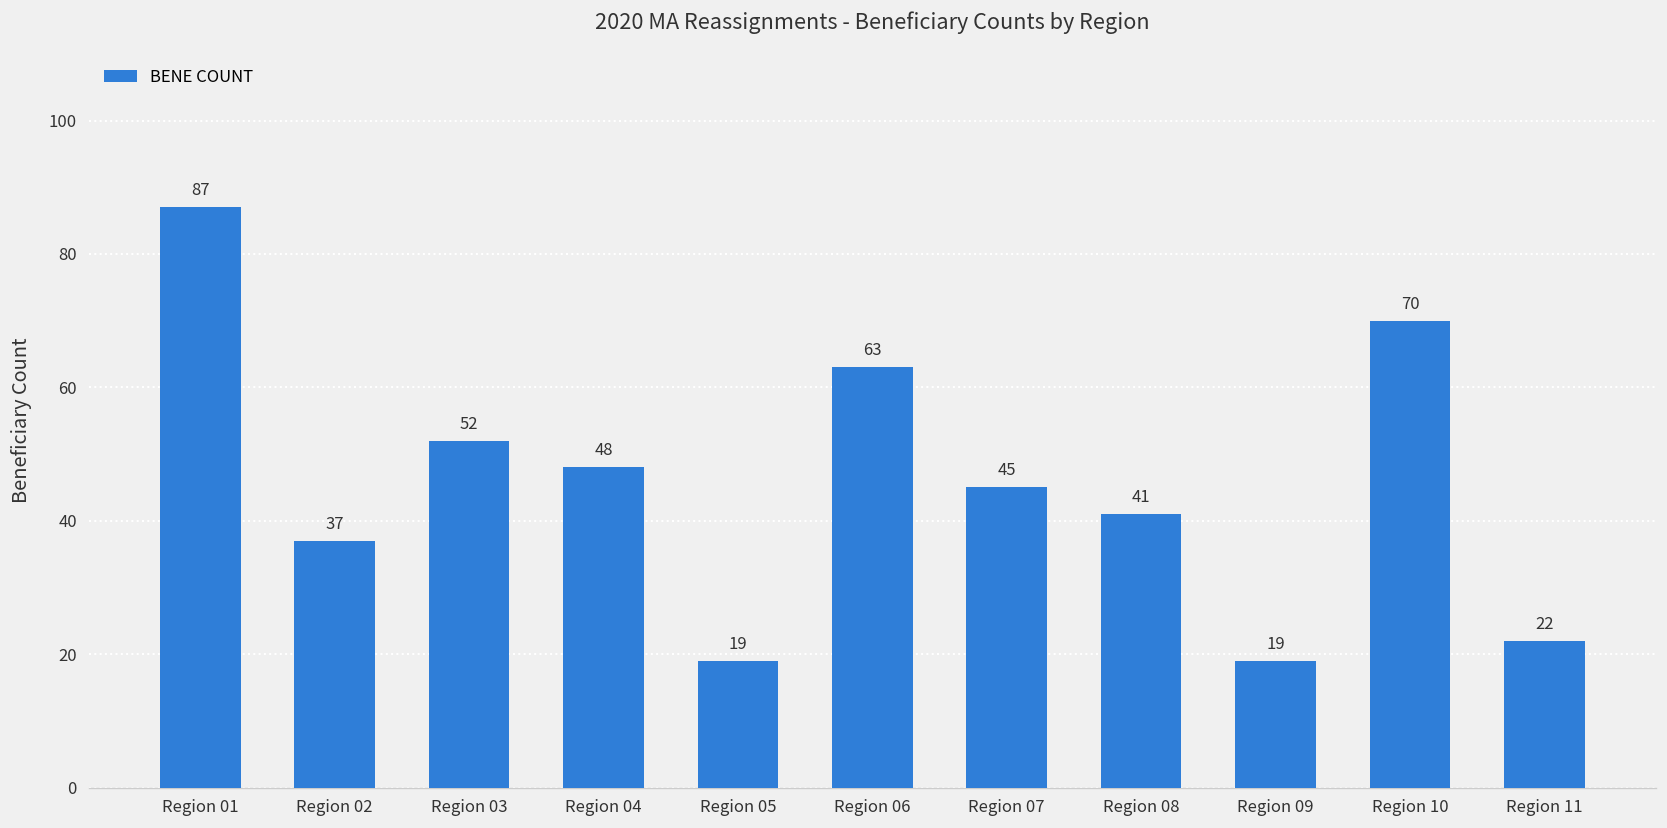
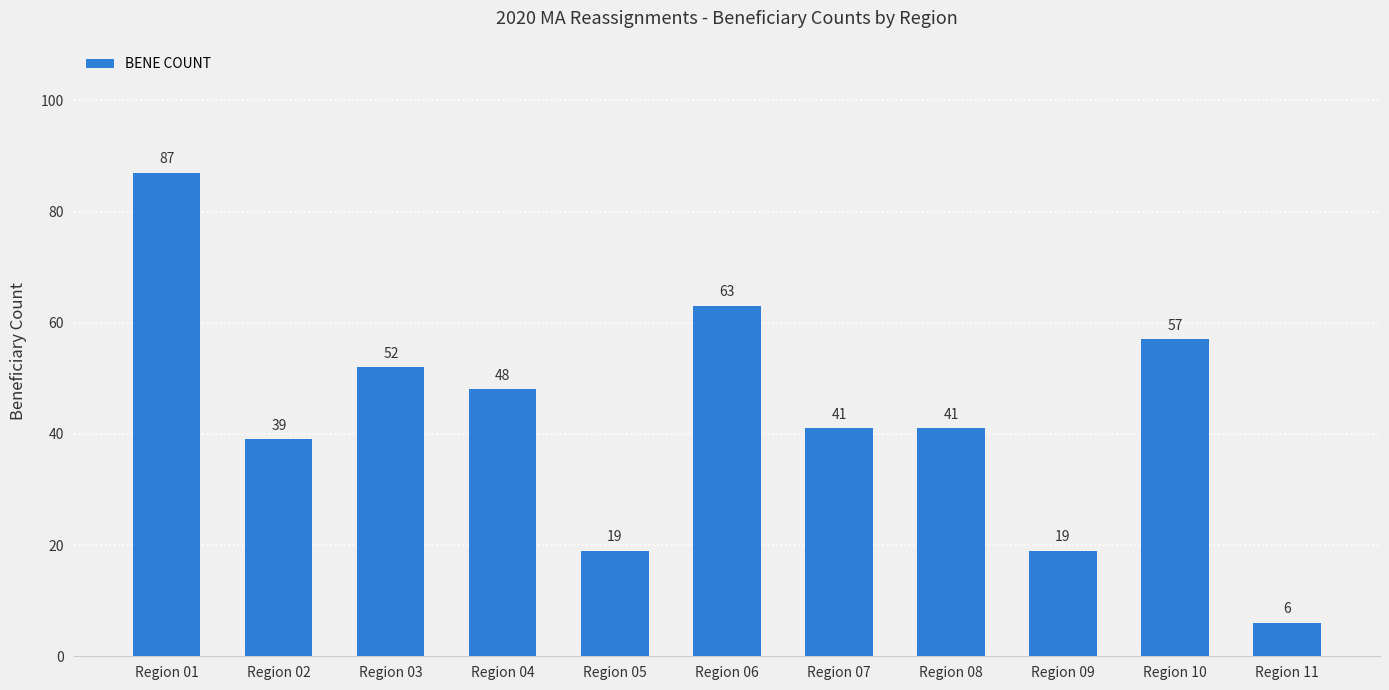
Region 02: 37 -> 39
Region 07: 45 -> 41
Region 10: 70 -> 57
Region 11: 22 -> 6
